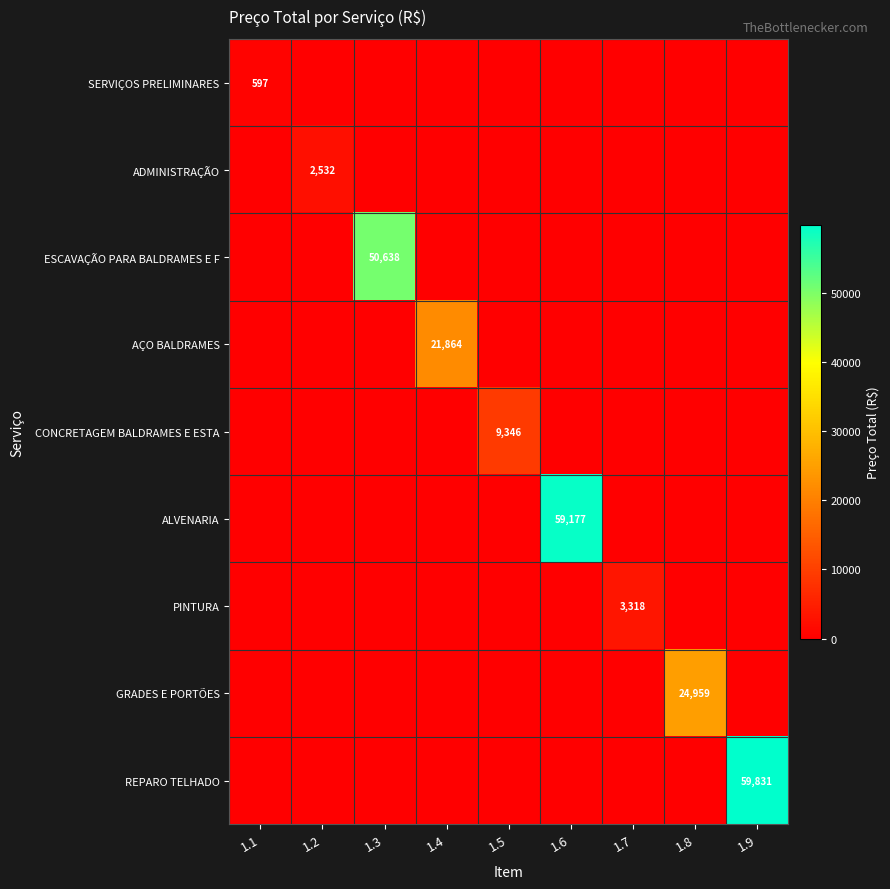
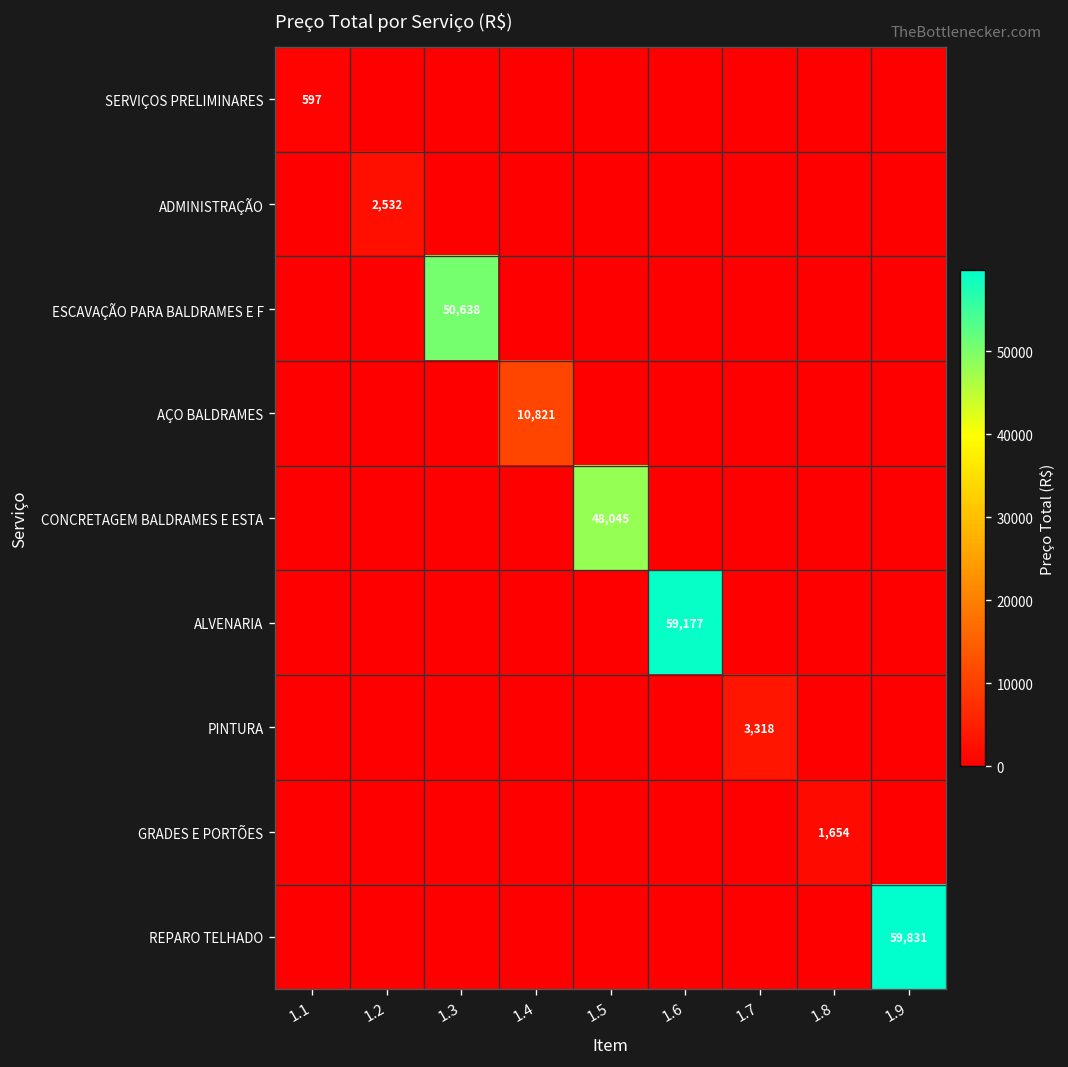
AÇO BALDRAMES, 1.4: 21,864 -> 10,821
CONCRETAGEM BALDRAMES E ESTA, 1.5: 9,346 -> 48,045
GRADES E PORTÕES, 1.8: 24,959 -> 1,654
